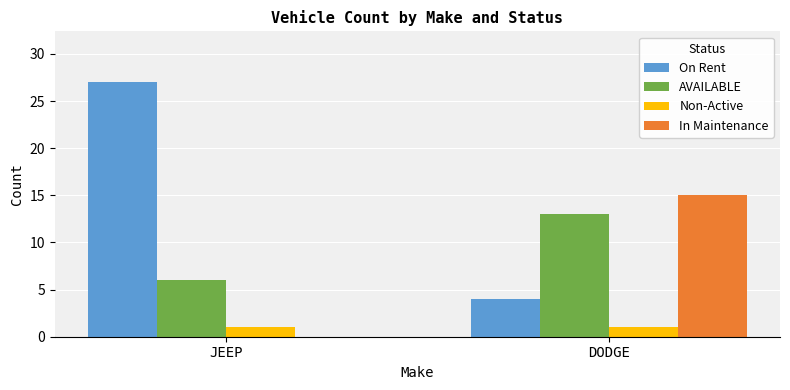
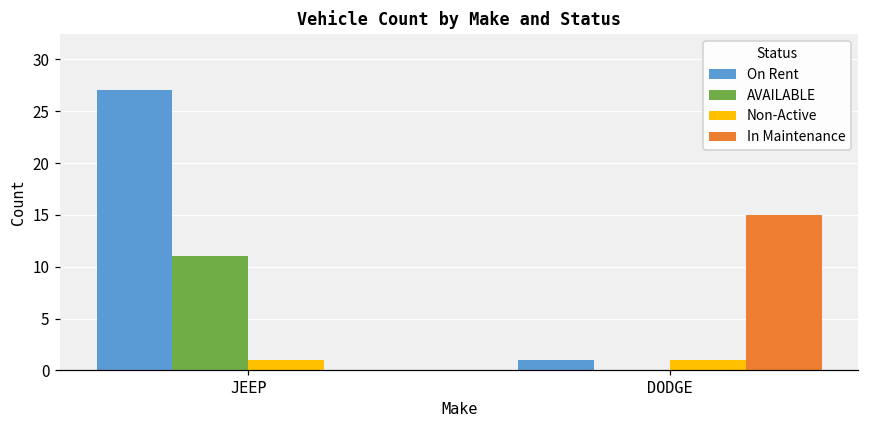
AVAILABLE, JEEP: 6 -> 11
On Rent, DODGE: 4 -> 1
AVAILABLE, DODGE: 13 -> 0
